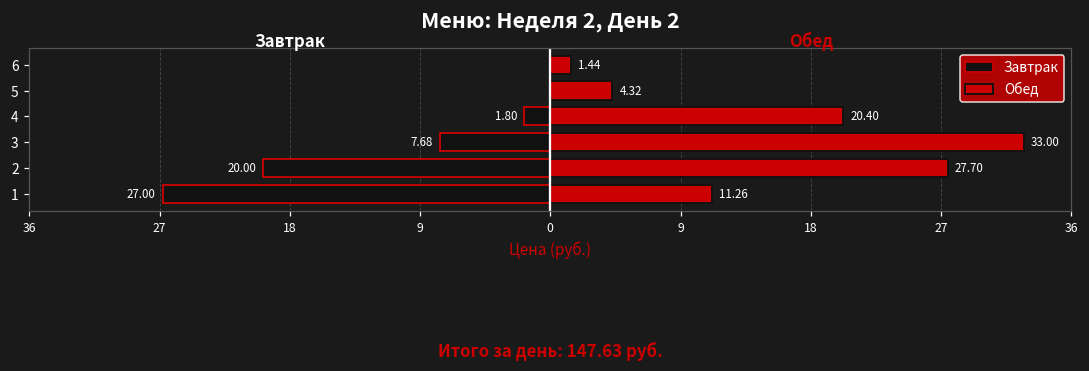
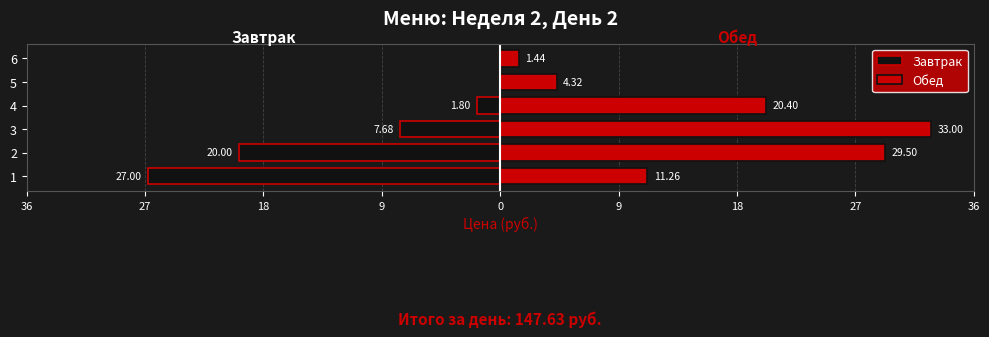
Обед, 2: 27.70 -> 29.50
